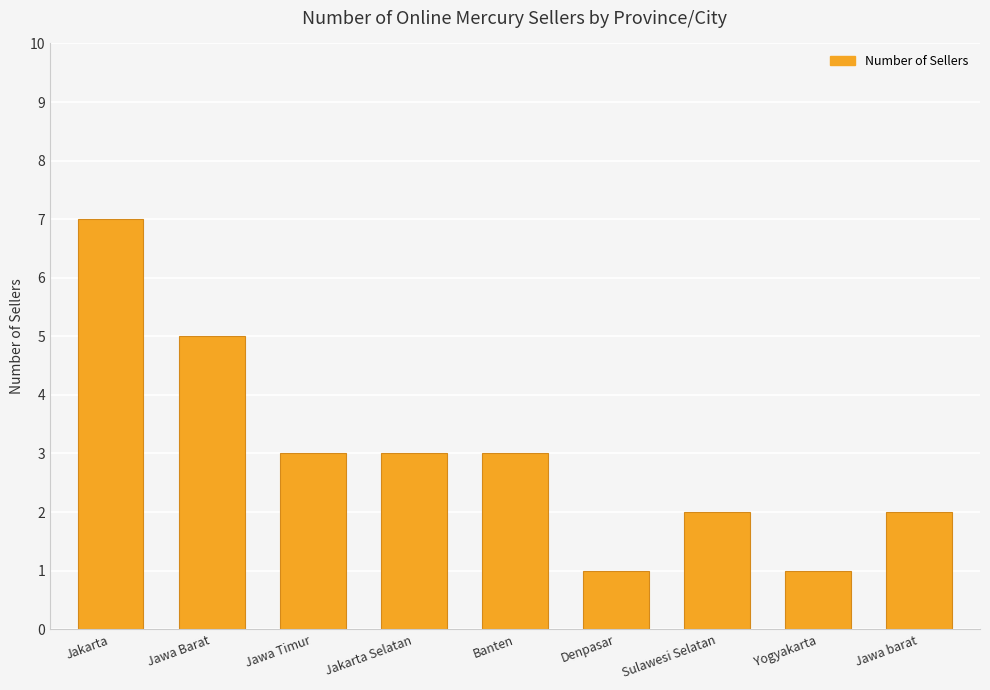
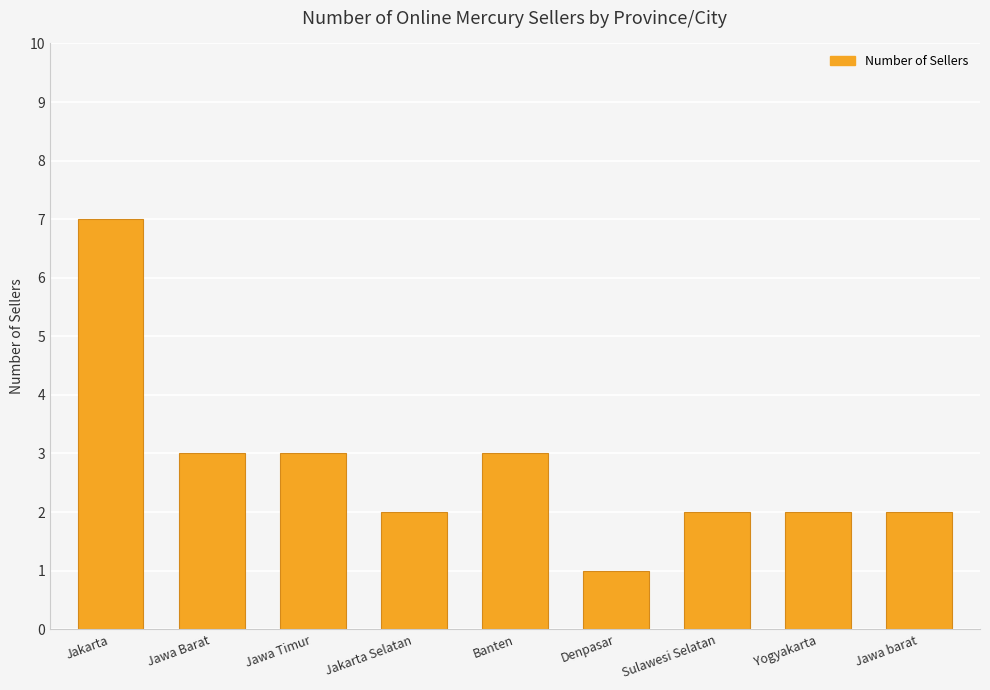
Jawa Barat: 5 -> 3
Jakarta Selatan: 3 -> 2
Yogyakarta: 1 -> 2
